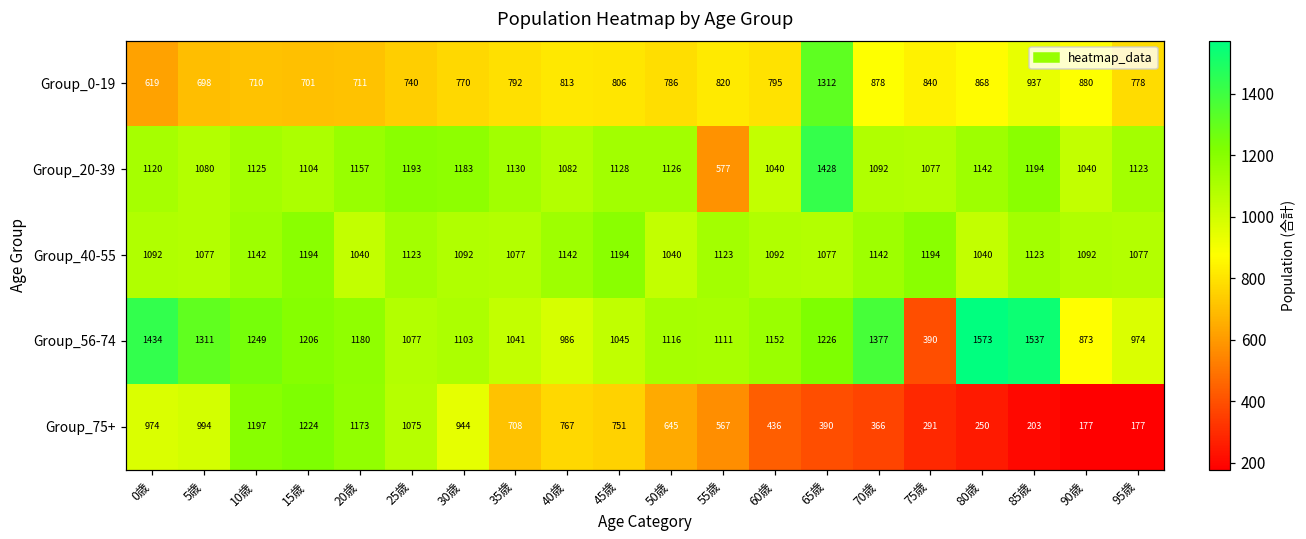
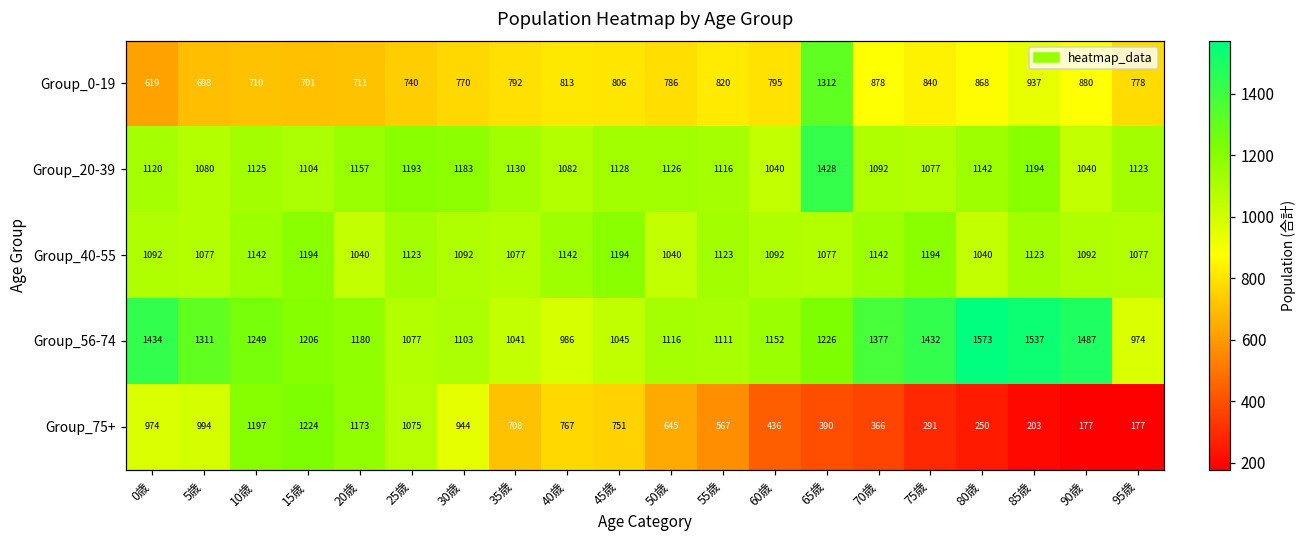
Group_20-39, 55歳: 577 -> 1116
Group_56-74, 75歳: 390 -> 1432
Group_56-74, 90歳: 873 -> 1487
